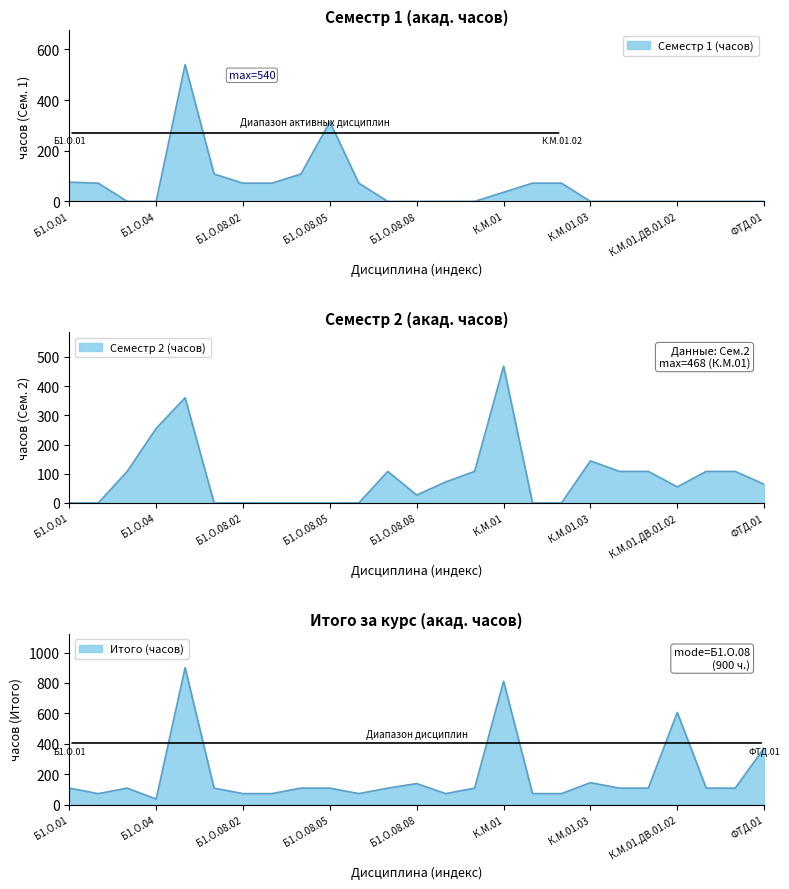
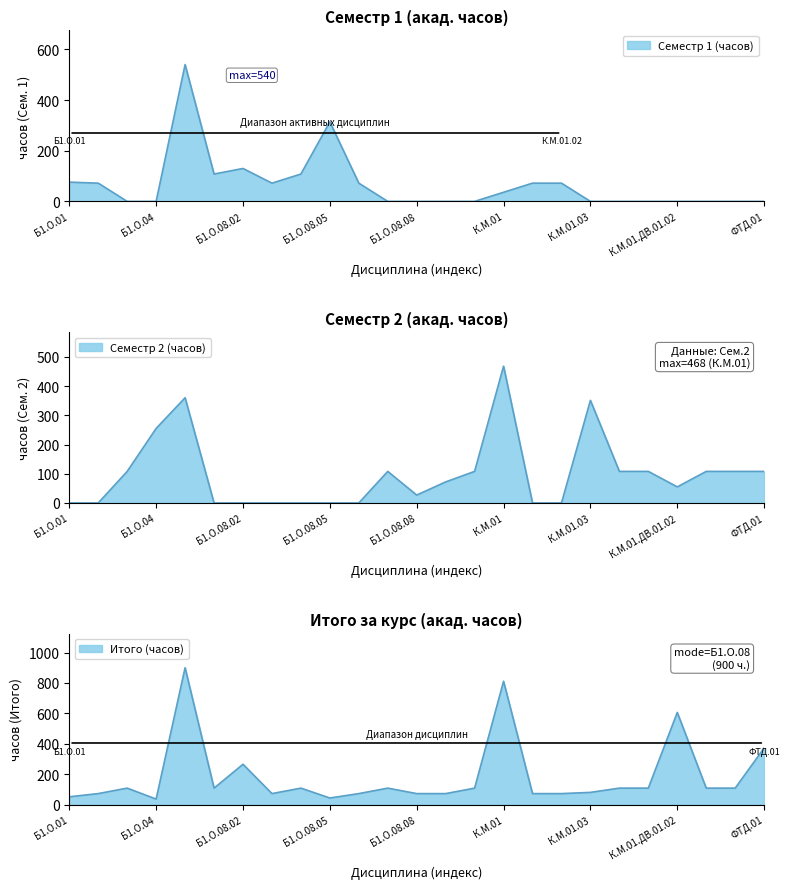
Семестр 1 (акад. часов), Б1.О.08.02: 70 -> 130
Семестр 2 (акад. часов), К.М.01.03: 140 -> 350
Семестр 2 (акад. часов), ФТД.01: 60 -> 110
Итого за курс (акад. часов), Б1.О.01: 110 -> 50
Итого за курс (акад. часов), Б1.О.08.02: 70 -> 270
Итого за курс (акад. часов), Б1.О.08.05: 110 -> 40
Итого за курс (акад. часов), Б1.О.08.08: 140 -> 70
Итого за курс (акад. часов), К.М.01.03: 140 -> 80
